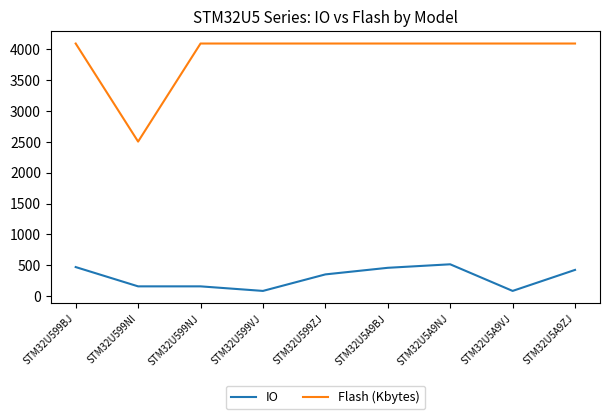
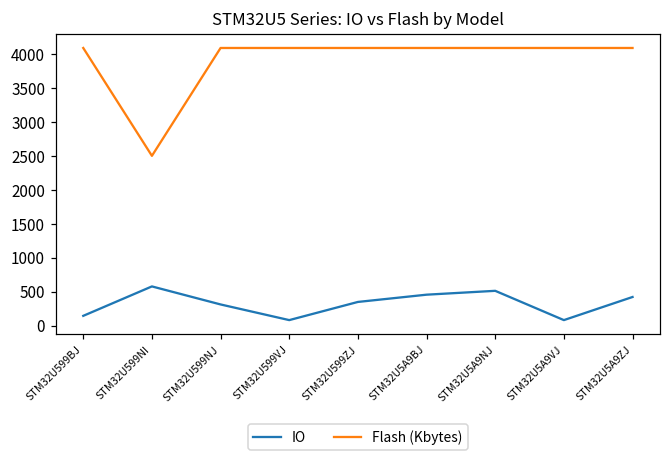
IO, STM32U599BJ: 500 -> 100
IO, STM32U599NI: 200 -> 600
IO, STM32U599NJ: 200 -> 300
